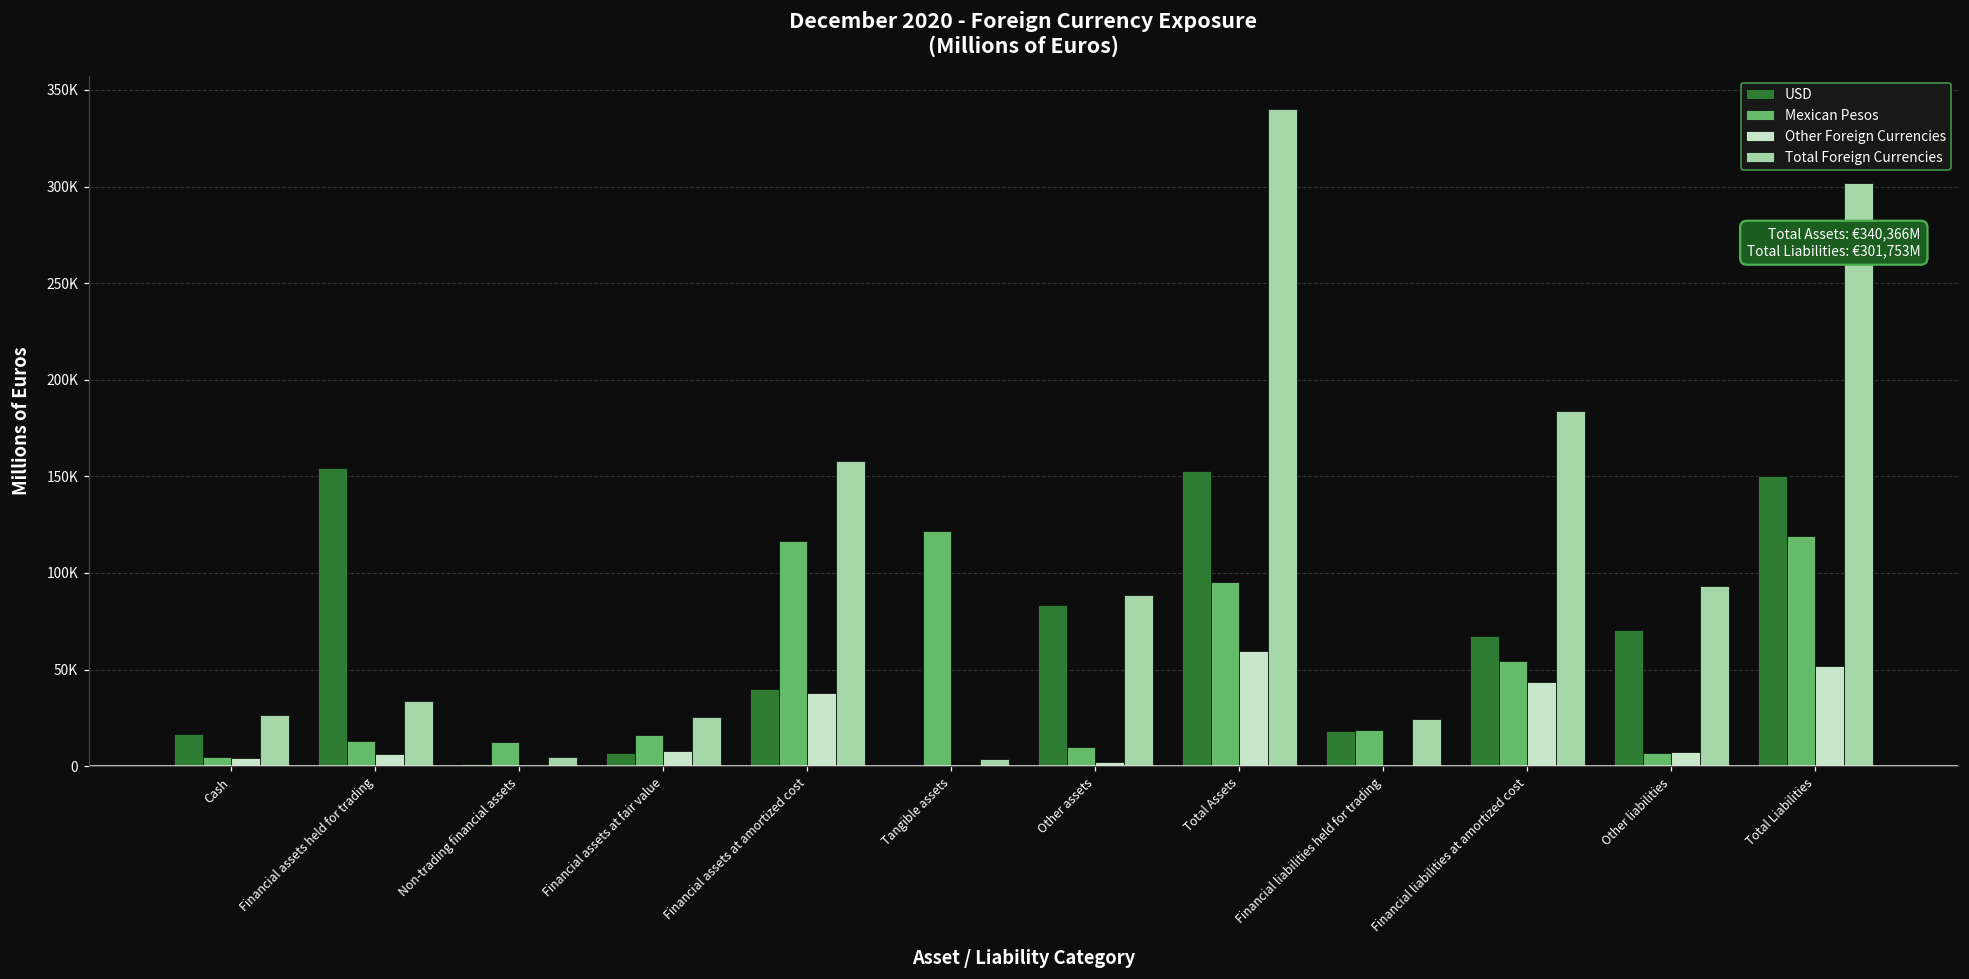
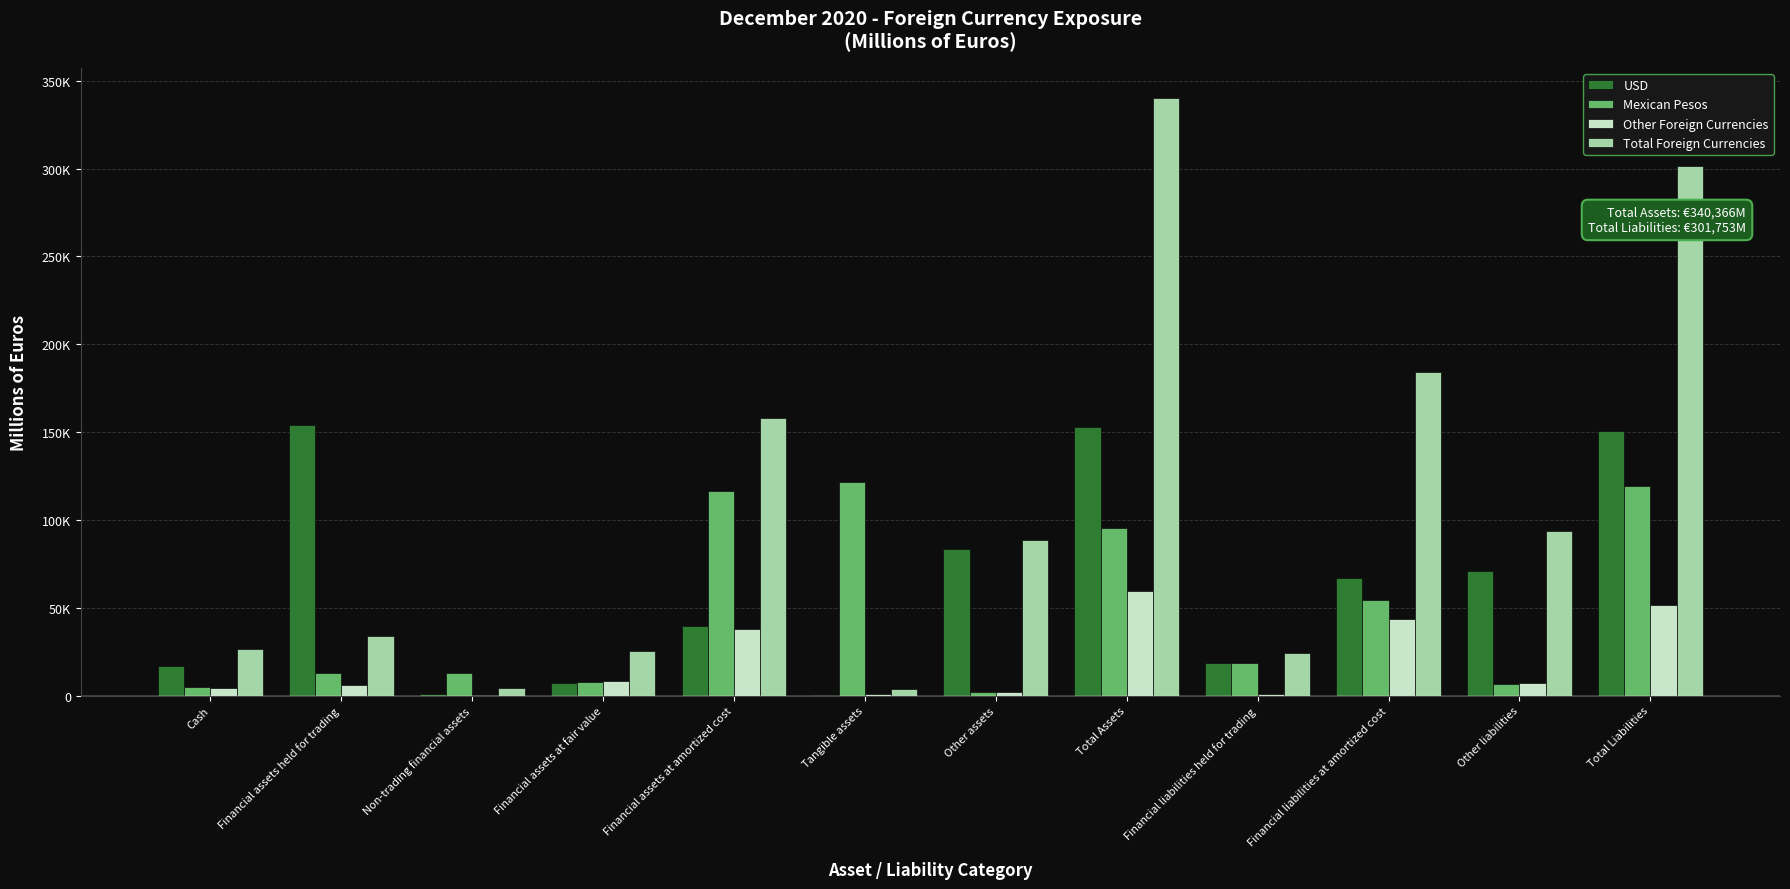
Mexican Pesos, Financial assets at fair value: 16000 -> 8000
Mexican Pesos, Other assets: 10000 -> 2000
